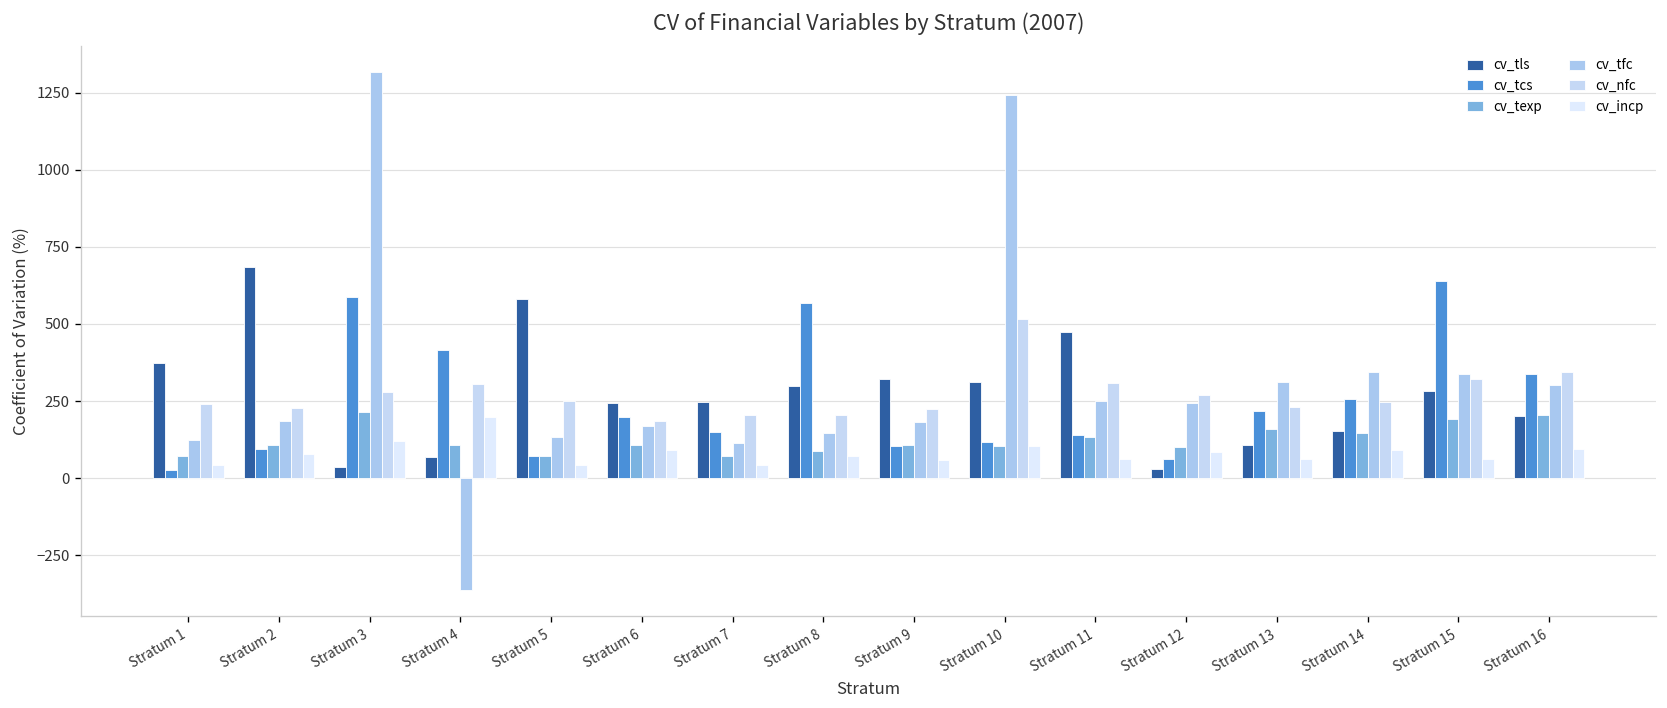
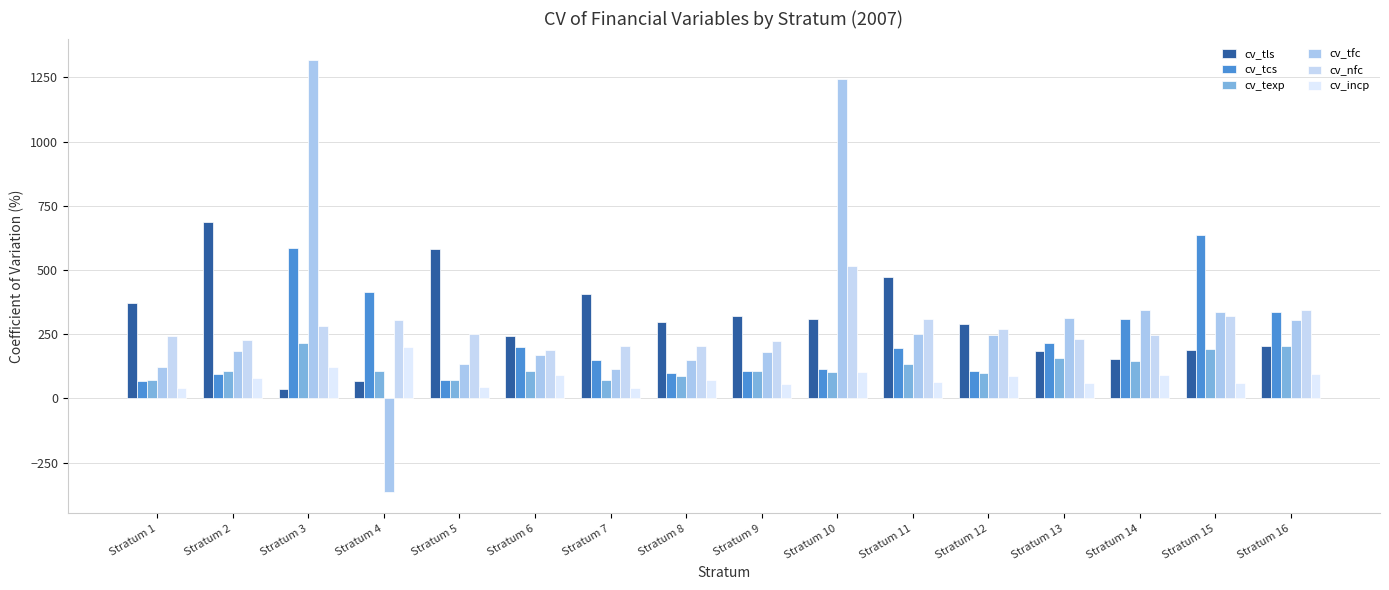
cv_tcs, Stratum 1: 30 -> 70
cv_tls, Stratum 7: 250 -> 410
cv_tcs, Stratum 8: 570 -> 100
cv_tcs, Stratum 11: 140 -> 200
cv_tls, Stratum 12: 30 -> 290
cv_tcs, Stratum 12: 60 -> 100
cv_tls, Stratum 13: 110 -> 190
cv_tcs, Stratum 14: 260 -> 310
cv_tls, Stratum 15: 280 -> 190
